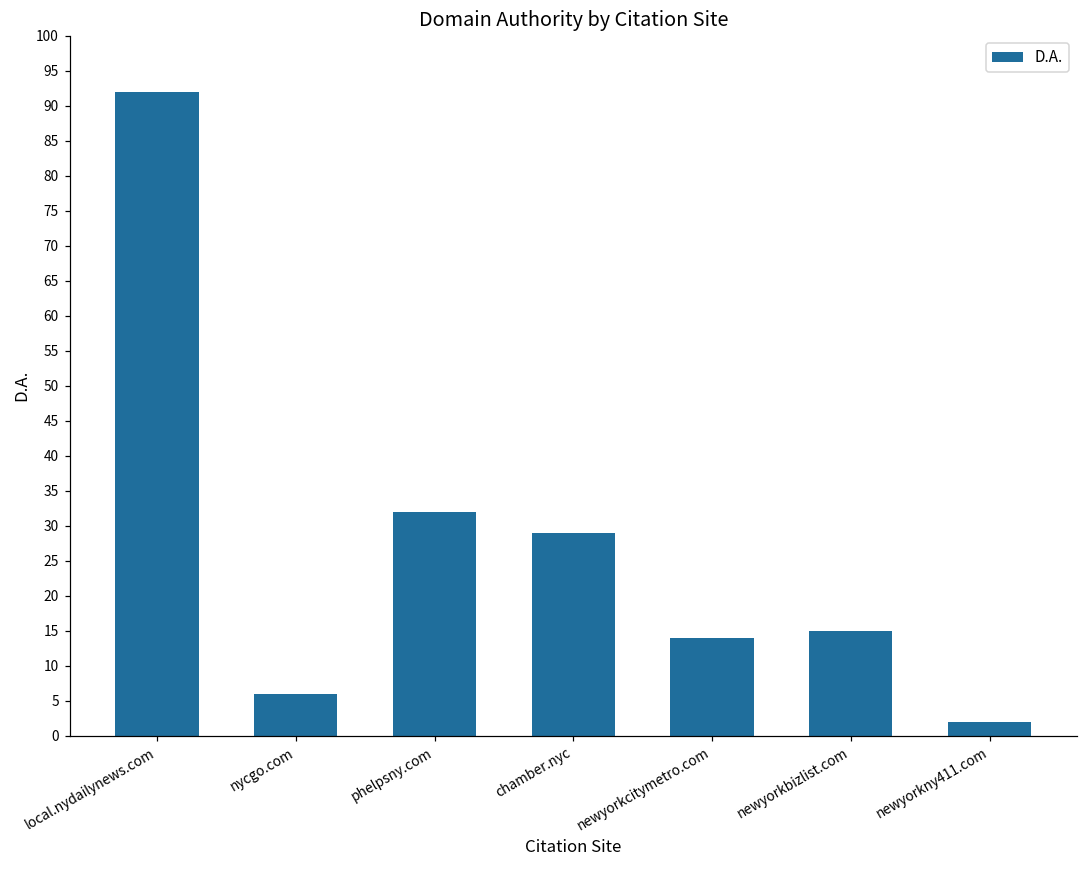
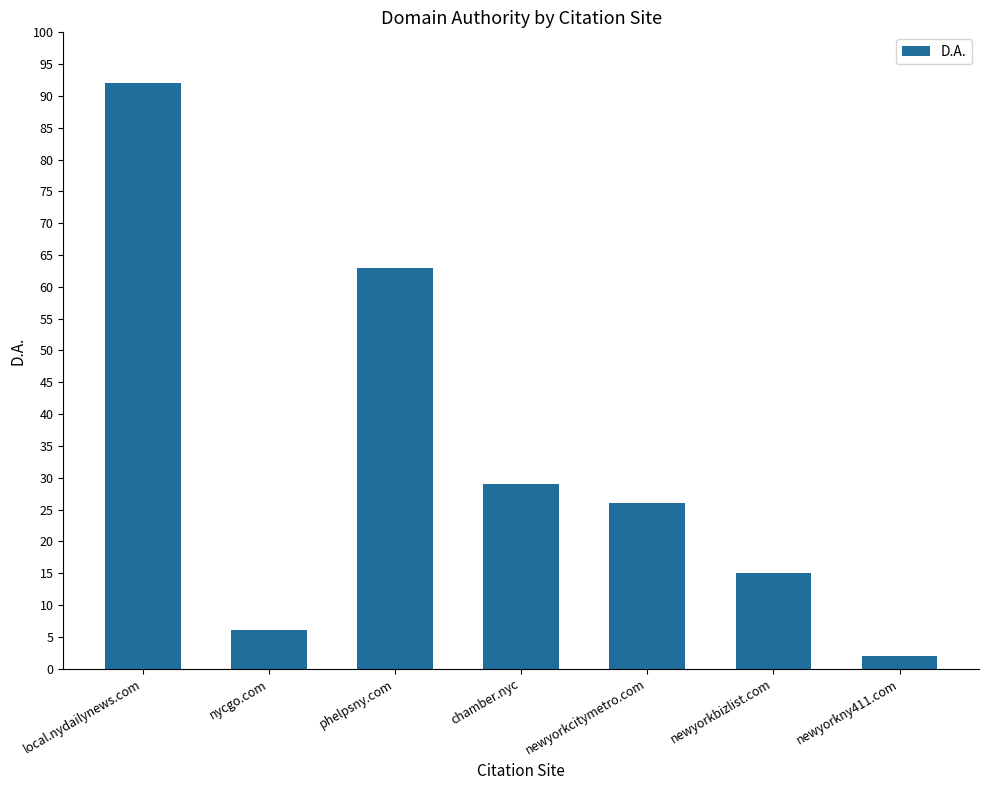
phelpsny.com: 32 -> 63
newyorkcitymetro.com: 14 -> 26
